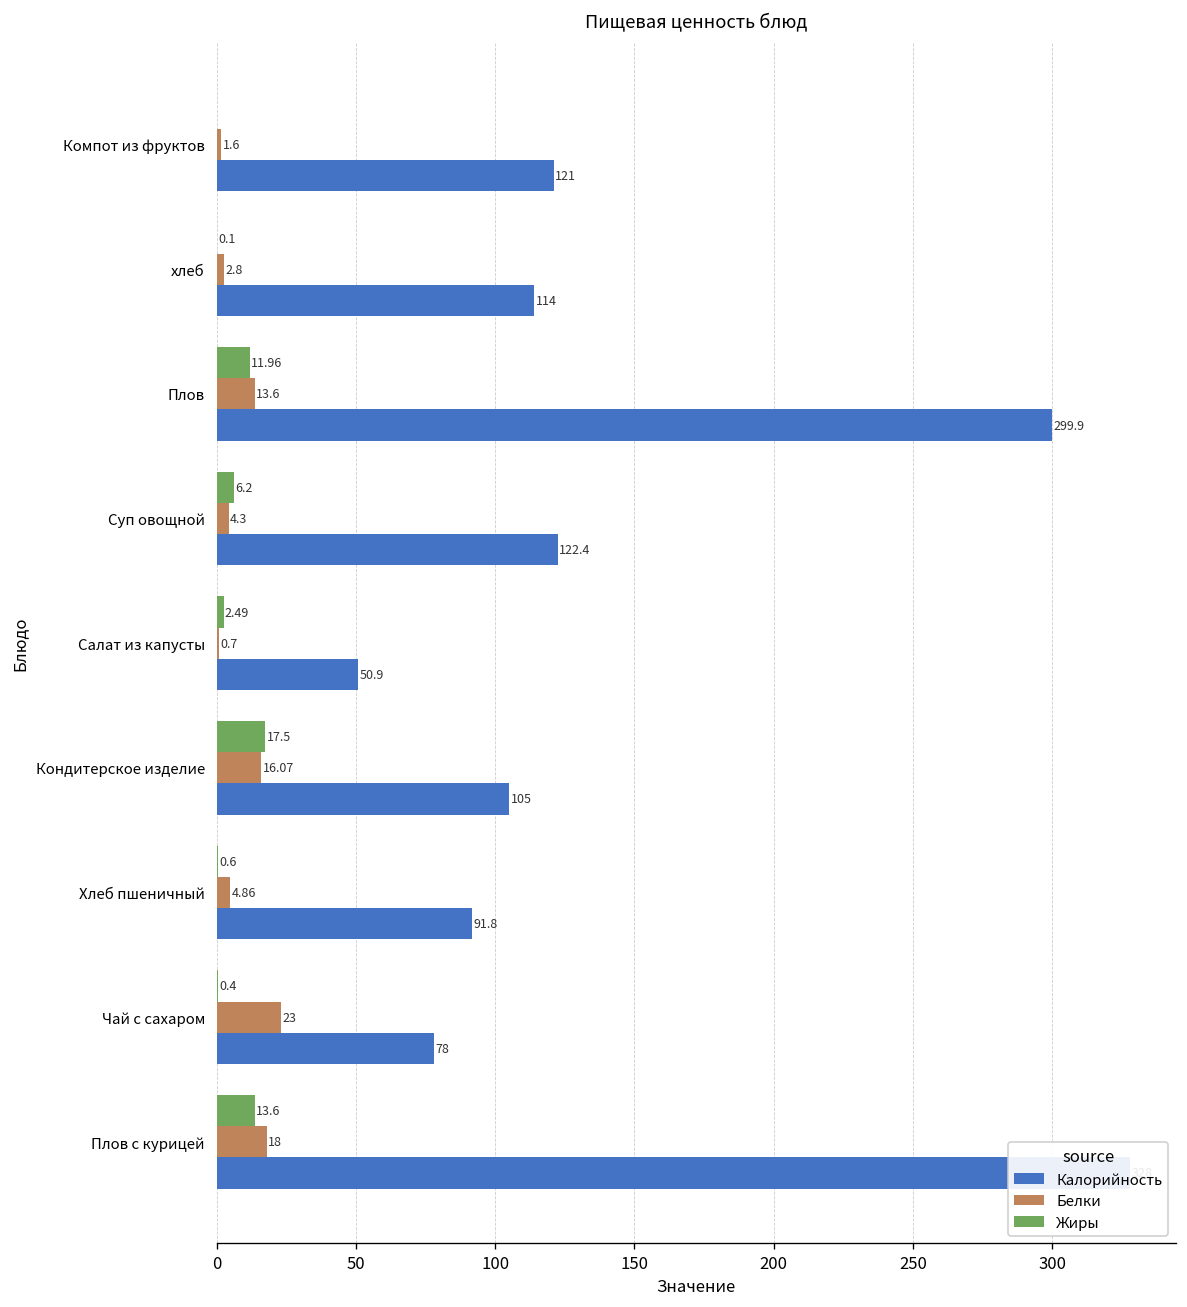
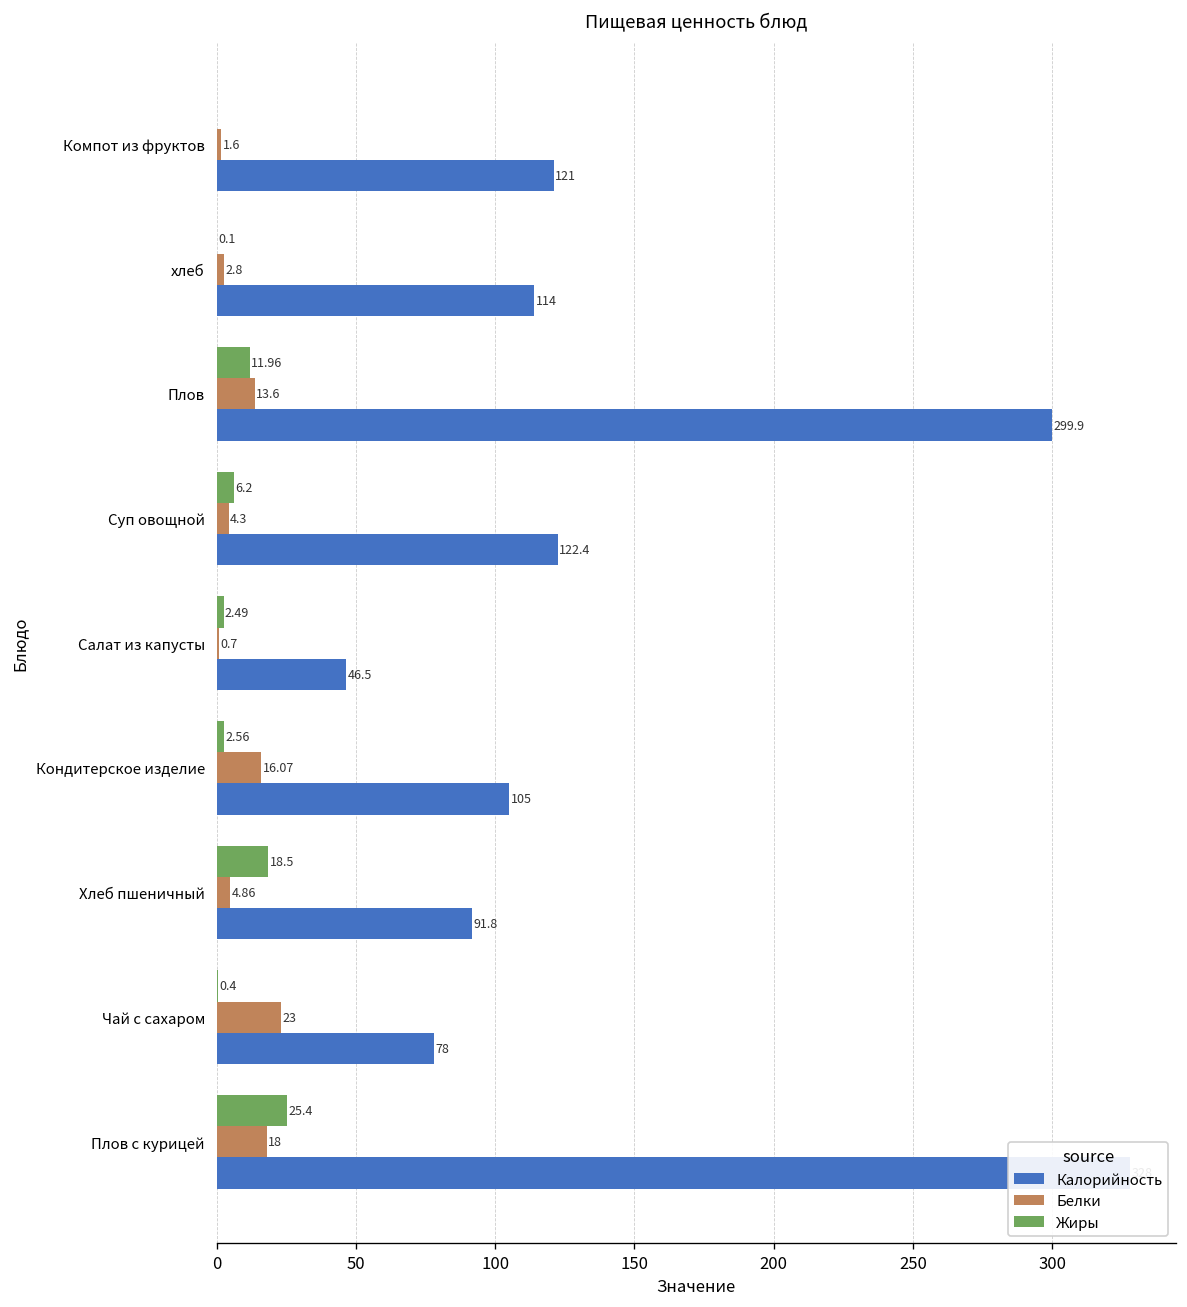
Калорийность, Салат из капусты: 50.9 -> 46.5
Жиры, Кондитерское изделие: 17.5 -> 2.56
Жиры, Хлеб пшеничный: 0.6 -> 18.5
Жиры, Плов с курицей: 13.6 -> 25.4
